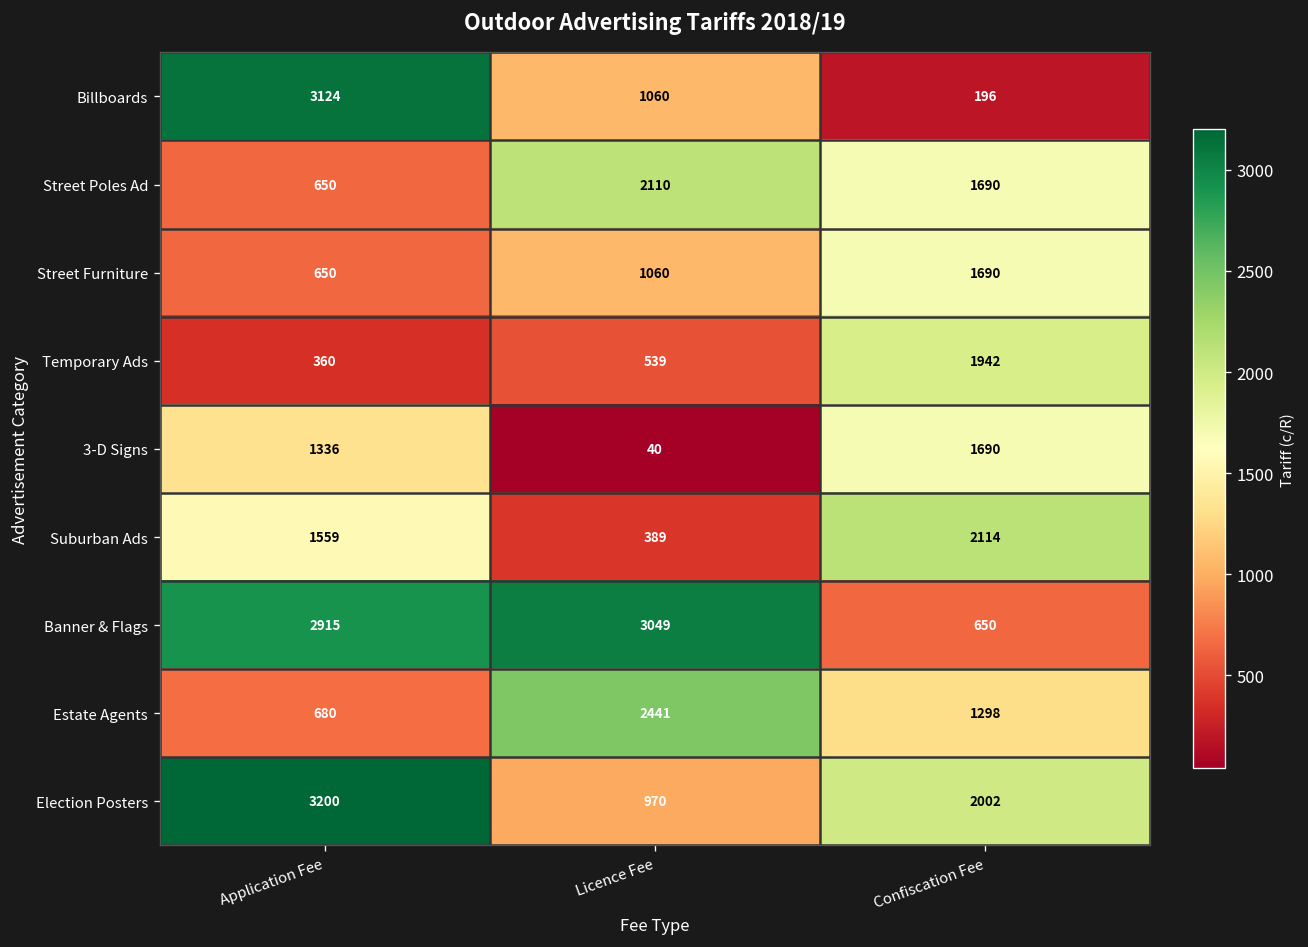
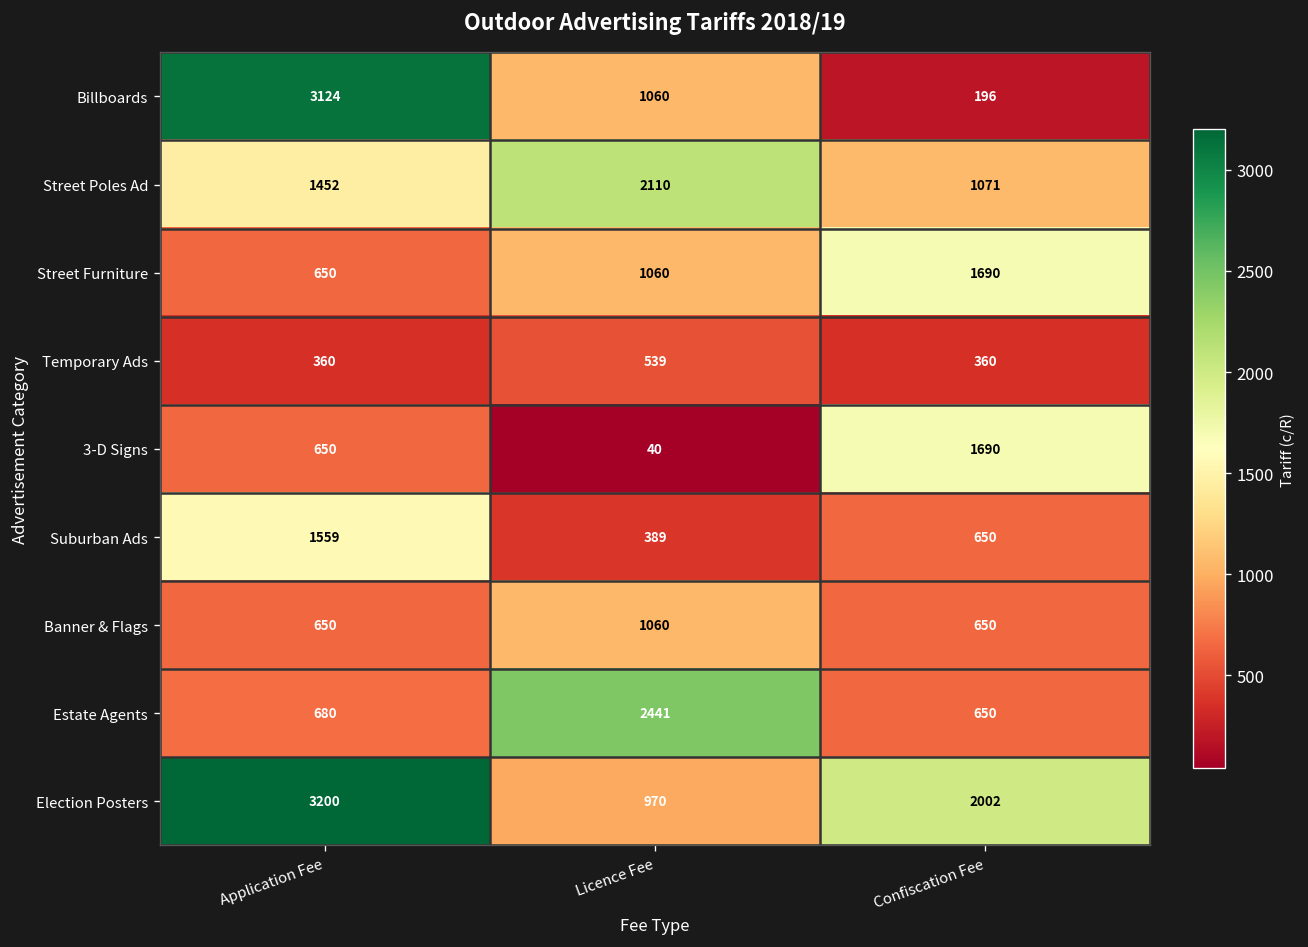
Street Poles Ad, Application Fee: 650 -> 1452
Street Poles Ad, Confiscation Fee: 1690 -> 1071
Temporary Ads, Confiscation Fee: 1942 -> 360
3-D Signs, Application Fee: 1336 -> 650
Suburban Ads, Confiscation Fee: 2114 -> 650
Banner & Flags, Application Fee: 2915 -> 650
Banner & Flags, Licence Fee: 3049 -> 1060
Estate Agents, Confiscation Fee: 1298 -> 650
